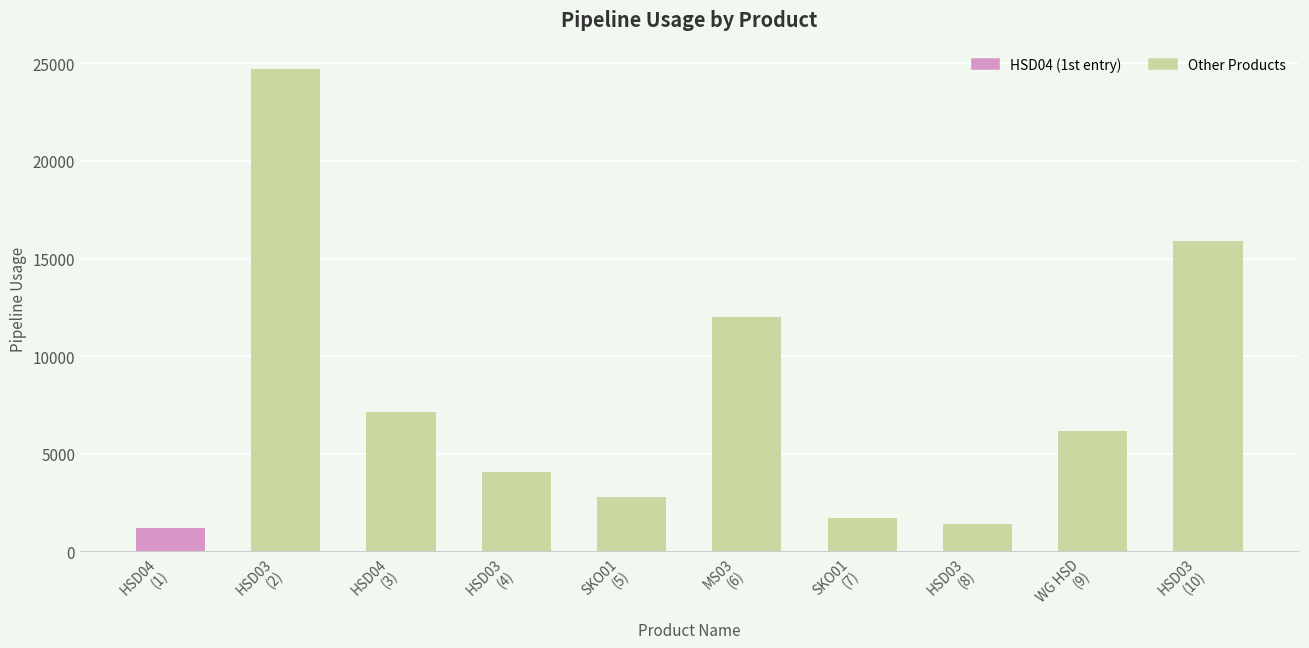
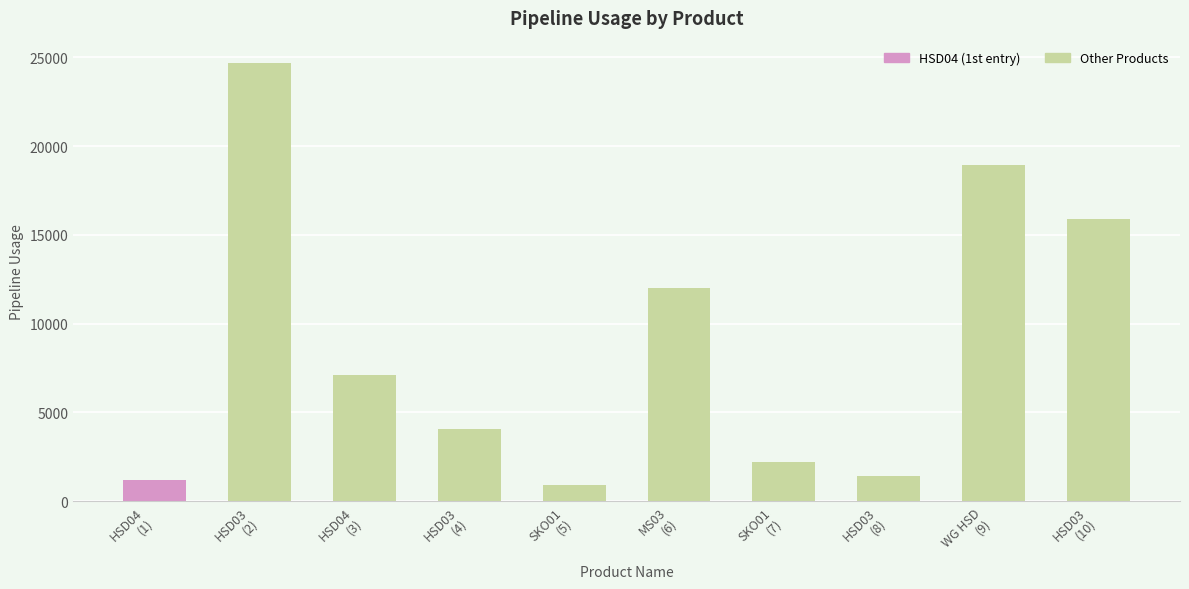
SKO01 (5): 2800 -> 900
SKO01 (7): 1700 -> 2200
WG HSD (9): 6200 -> 18900
